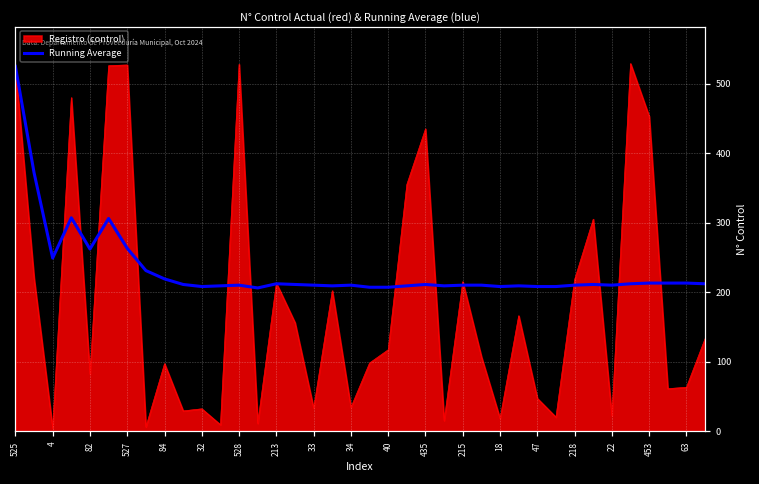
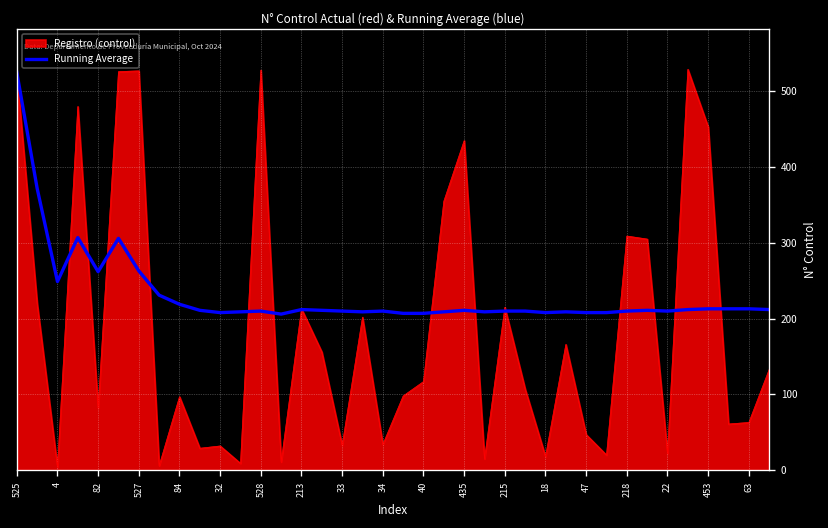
Registro (control), 218: 220 -> 310
